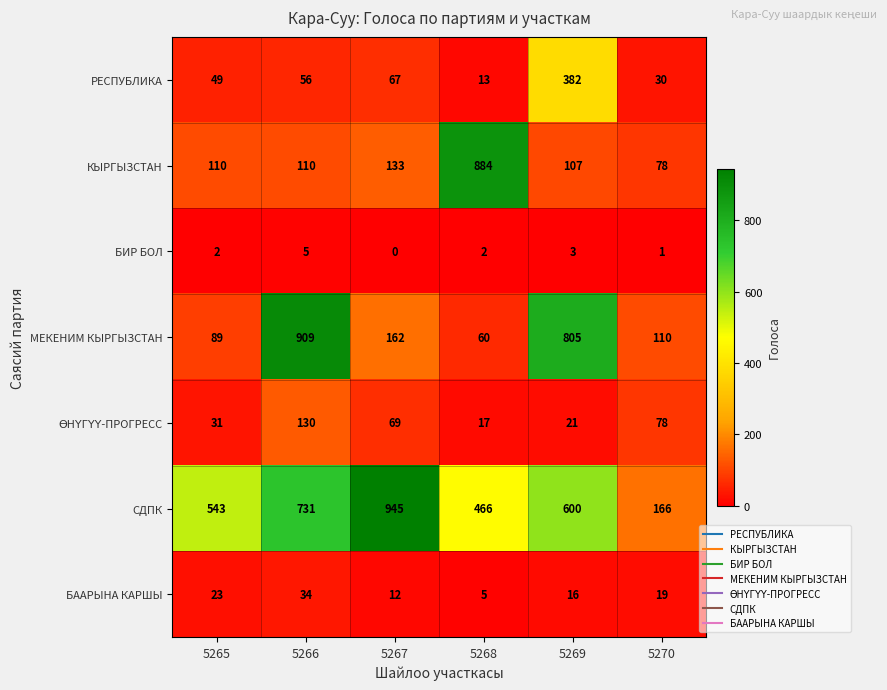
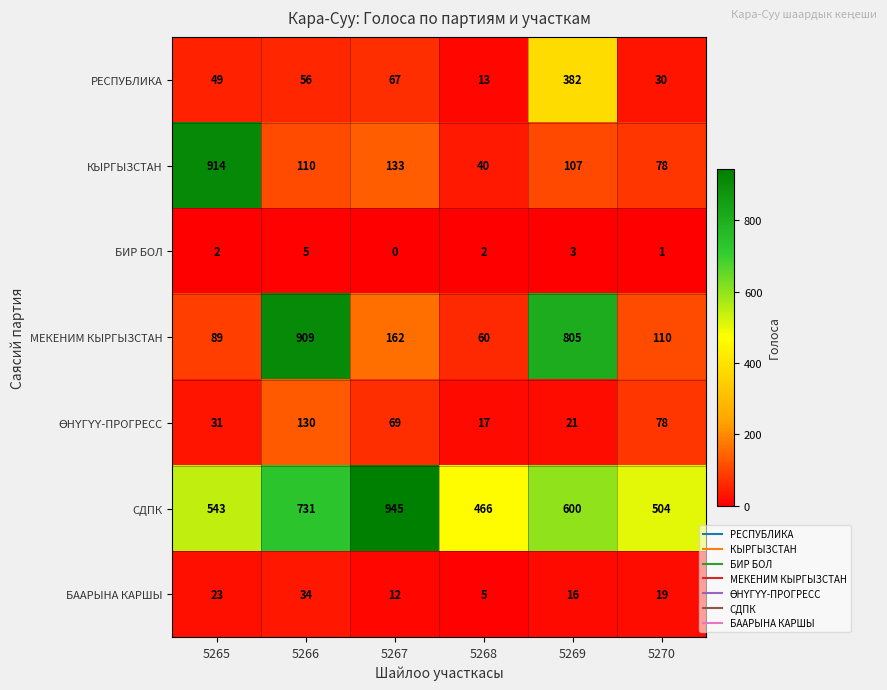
КЫРГЫЗСТАН, 5265: 110 -> 914
КЫРГЫЗСТАН, 5268: 884 -> 40
СДПК, 5270: 166 -> 504
